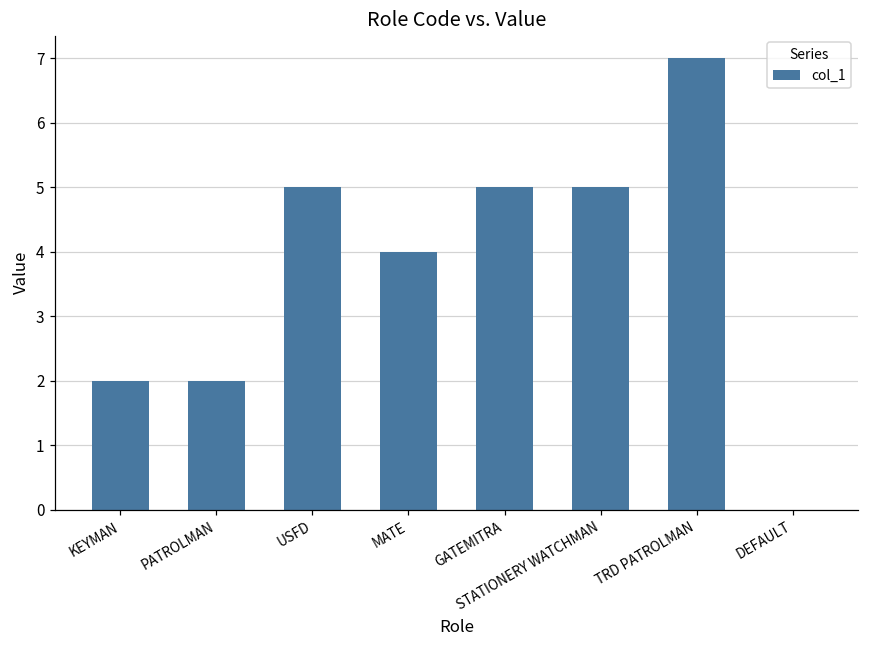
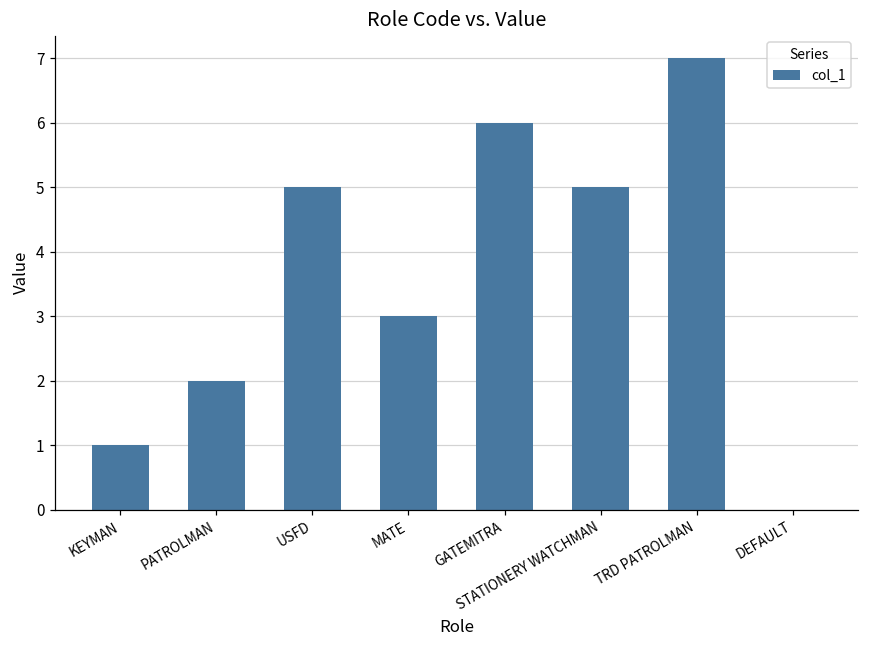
KEYMAN: 2 -> 1
MATE: 4 -> 3
GATEMITRA: 5 -> 6
